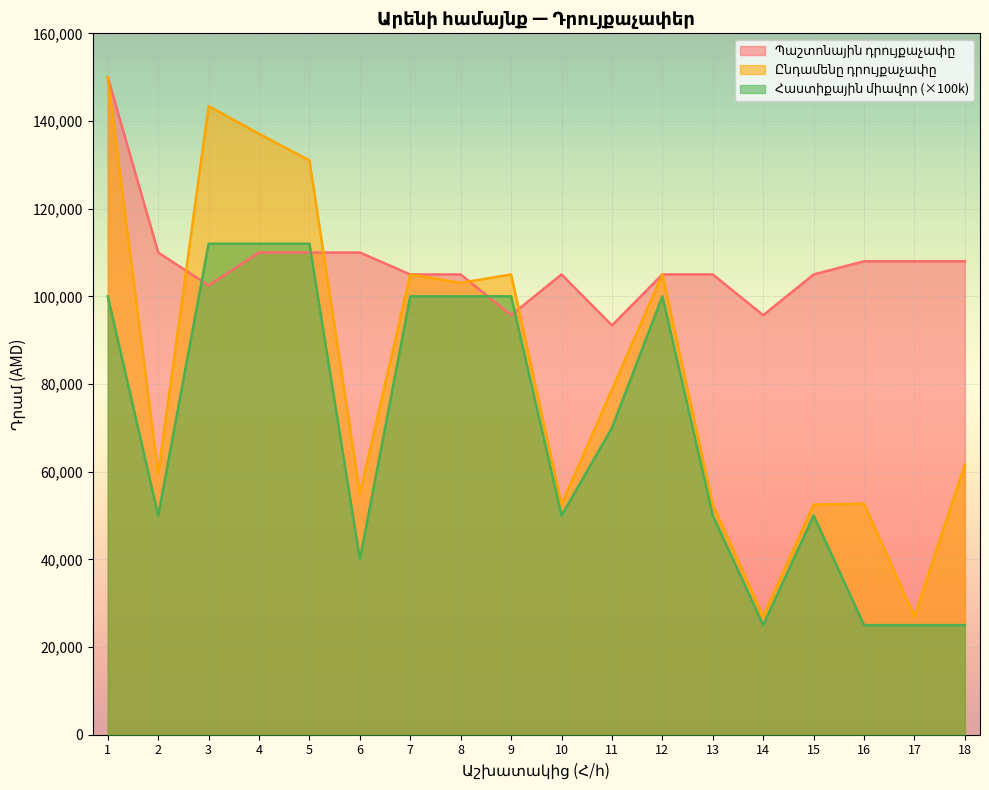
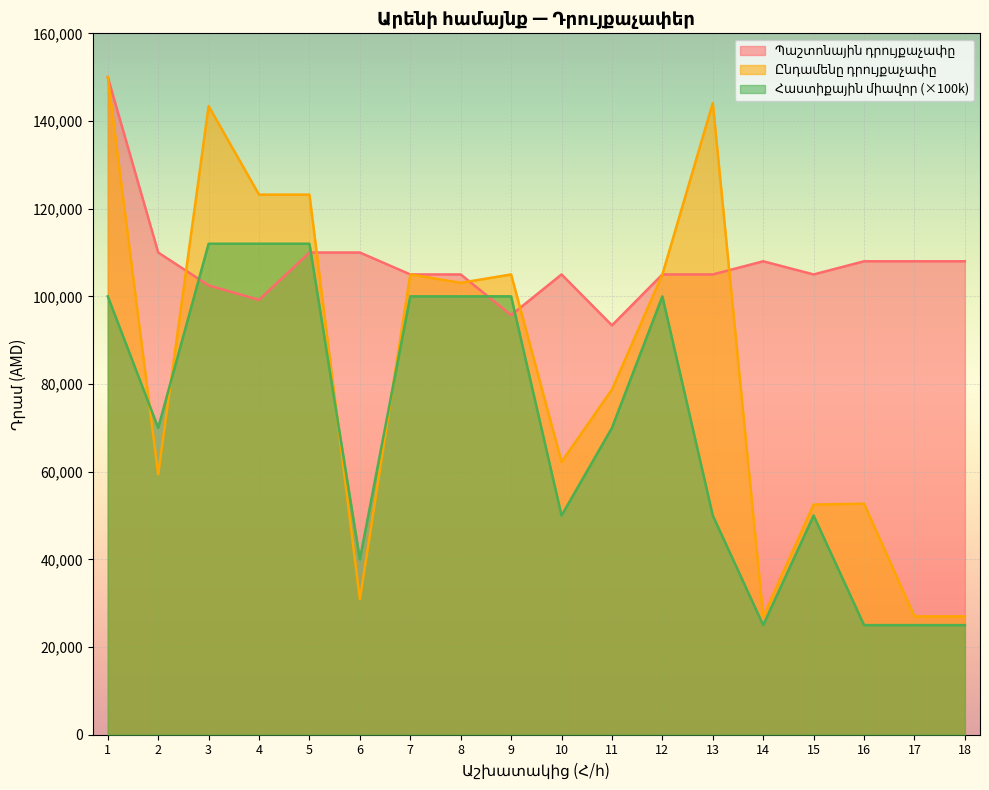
Հաստիքային միավոր (×100k), 2: 50,000 -> 70,000
Պաշտոնային դրույքաչափը, 4: 110,000 -> 99,000
Ընդամենը դրույքաչափը, 4: 137,000 -> 123,000
Ընդամենը դրույքաչափը, 5: 131,000 -> 123,000
Ընդամենը դրույքաչափը, 6: 55,000 -> 31,000
Ընդամենը դրույքաչափը, 10: 53,000 -> 62,000
Ընդամենը դրույքաչափը, 13: 53,000 -> 144,000
Պաշտոնային դրույքաչափը, 14: 96,000 -> 108,000
Ընդամենը դրույքաչափը, 18: 62,000 -> 27,000
